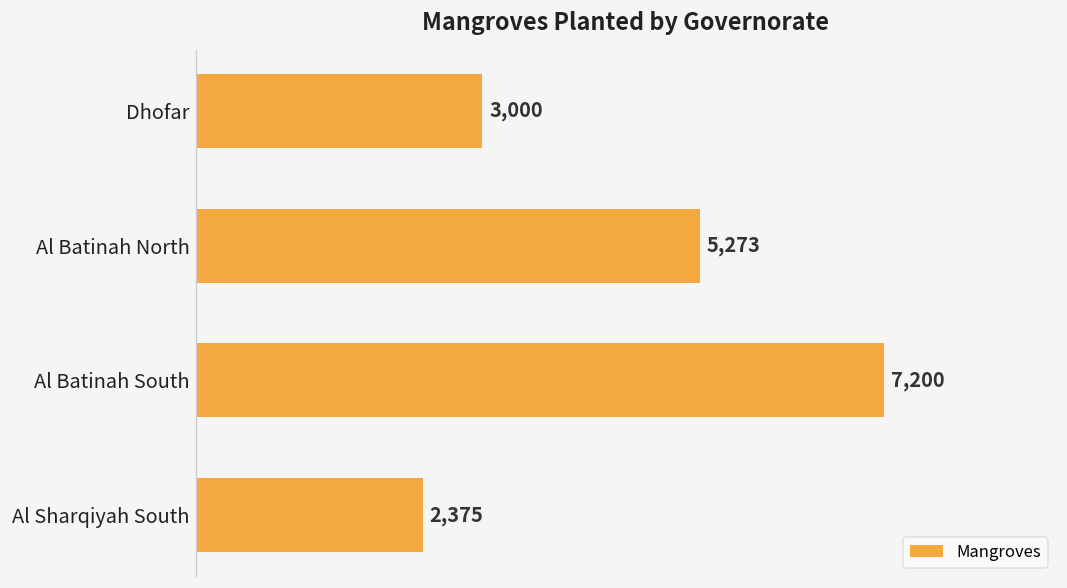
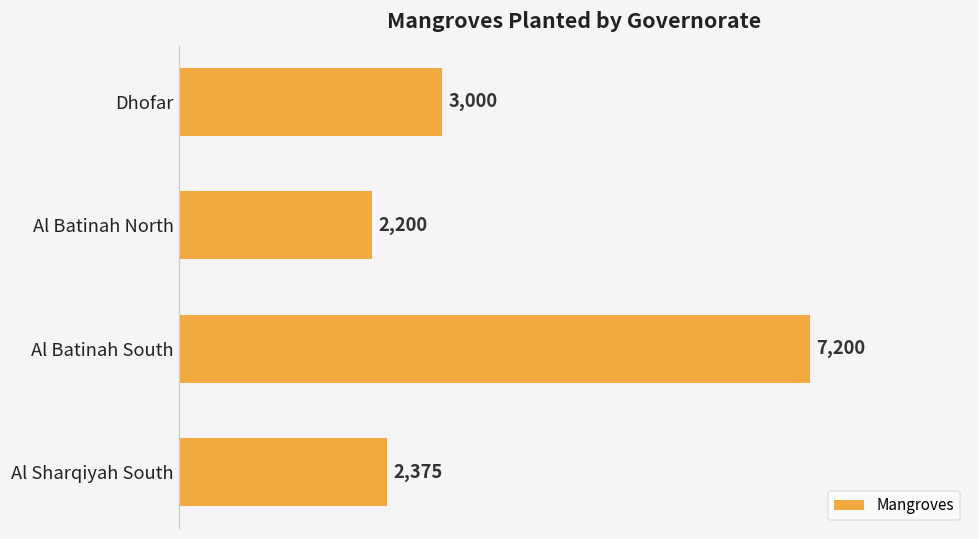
Al Batinah North: 5,273 -> 2,200
